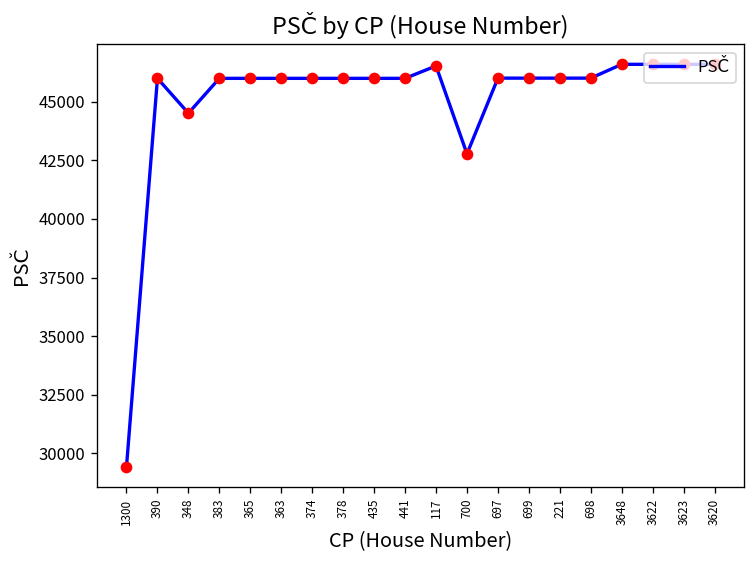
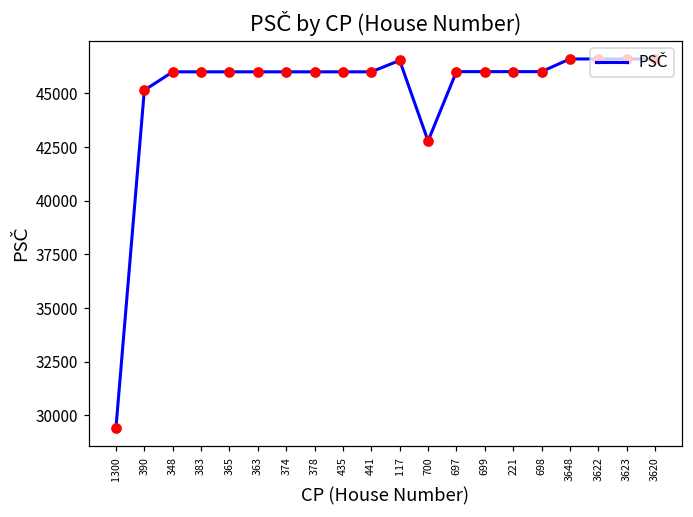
390: 46000 -> 45100
348: 44500 -> 46000
